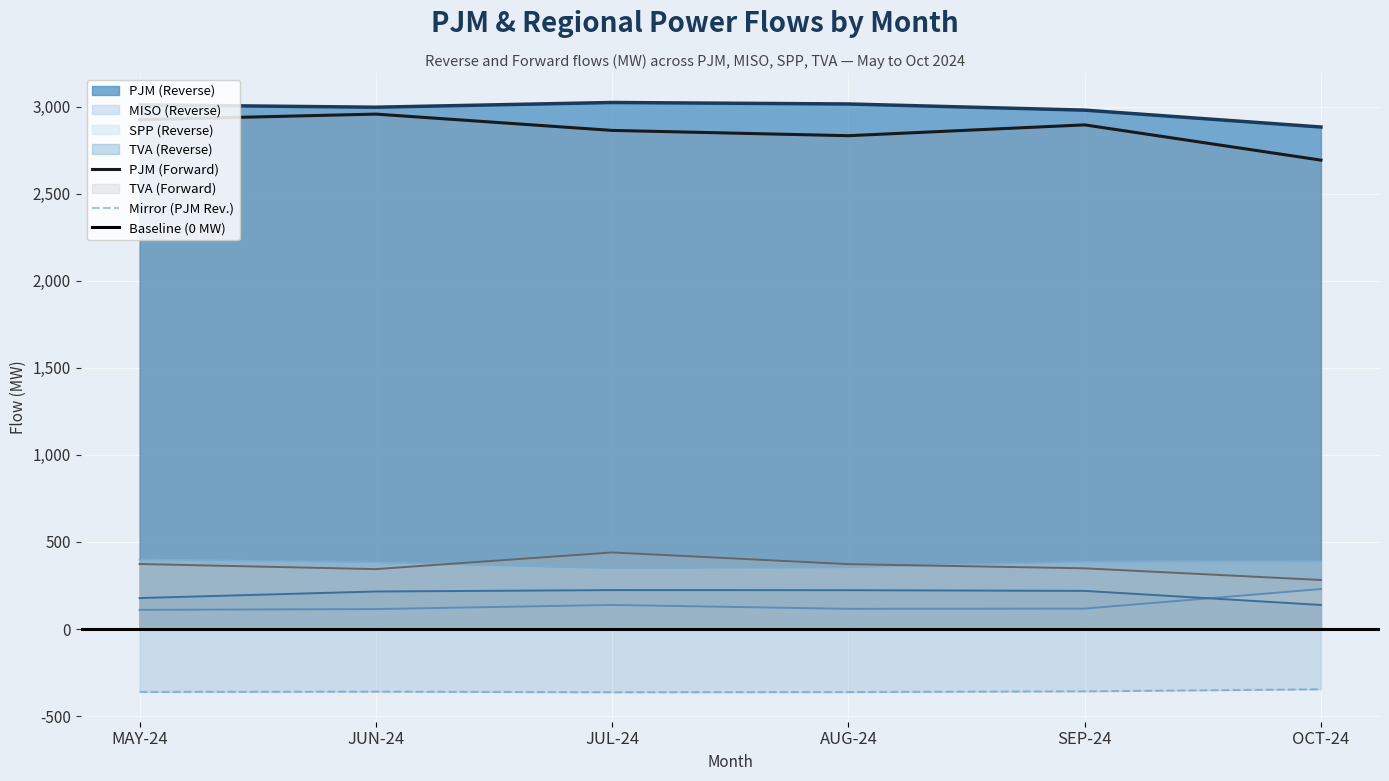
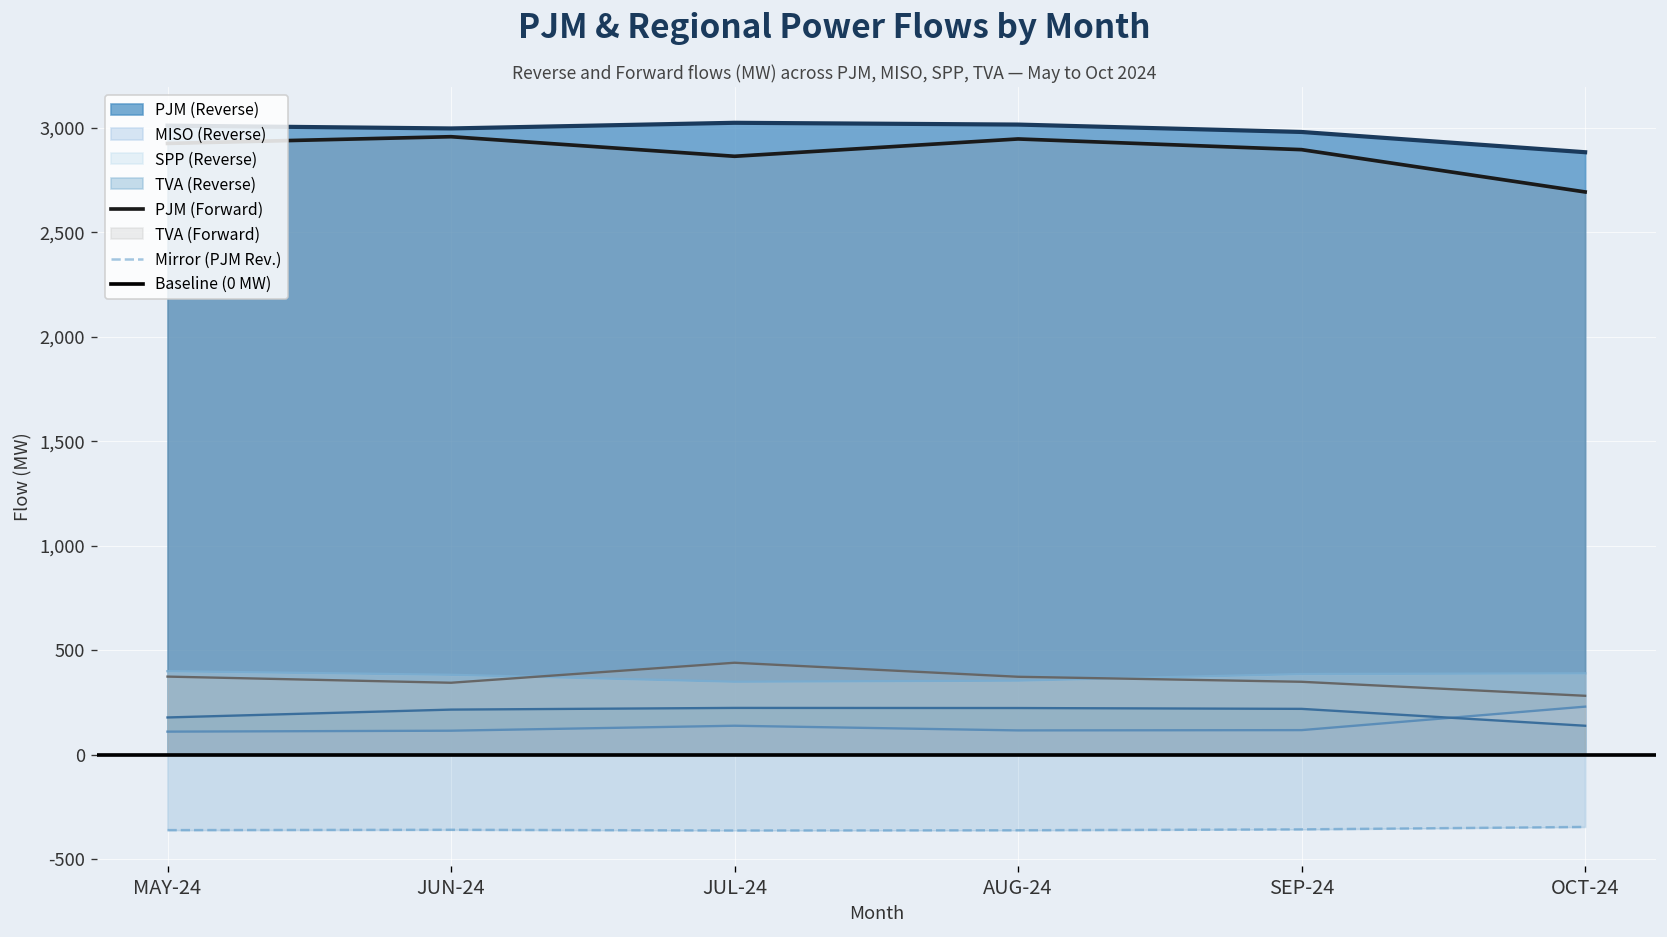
PJM (Forward), AUG-24: 2,830 -> 2,950
